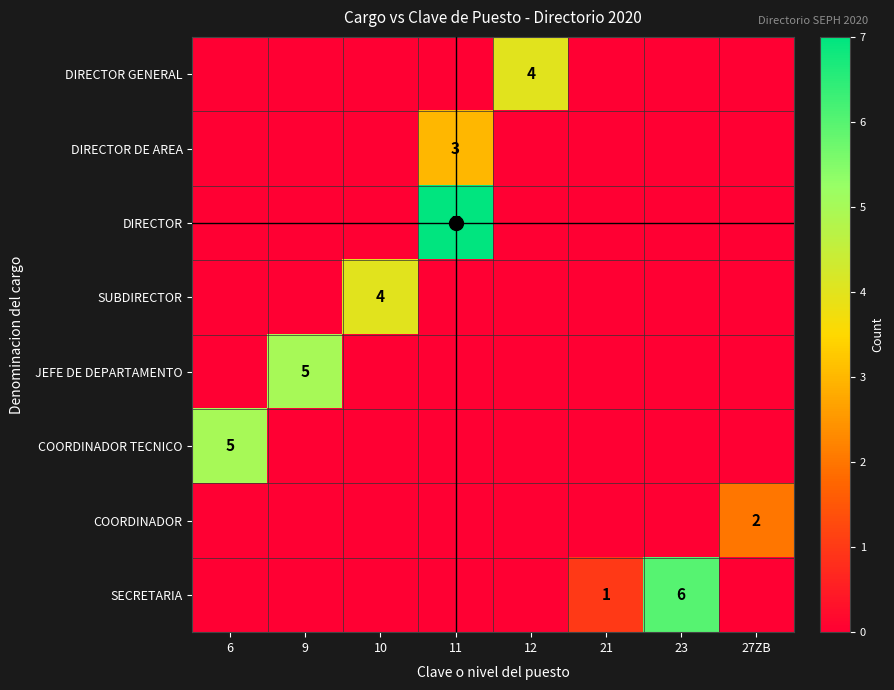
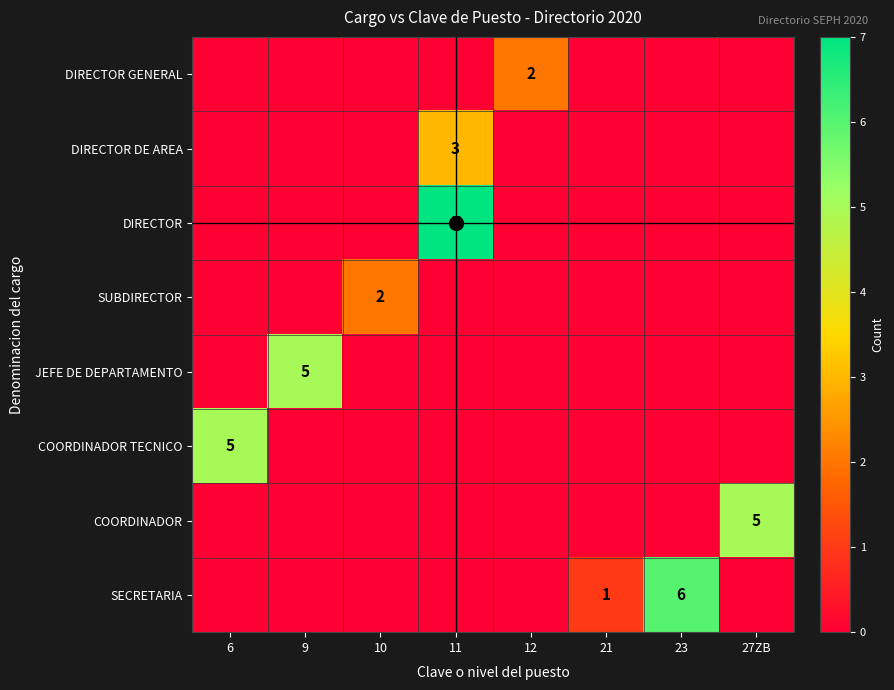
DIRECTOR GENERAL, 12: 4 -> 2
SUBDIRECTOR, 10: 4 -> 2
COORDINADOR, 27ZB: 2 -> 5
